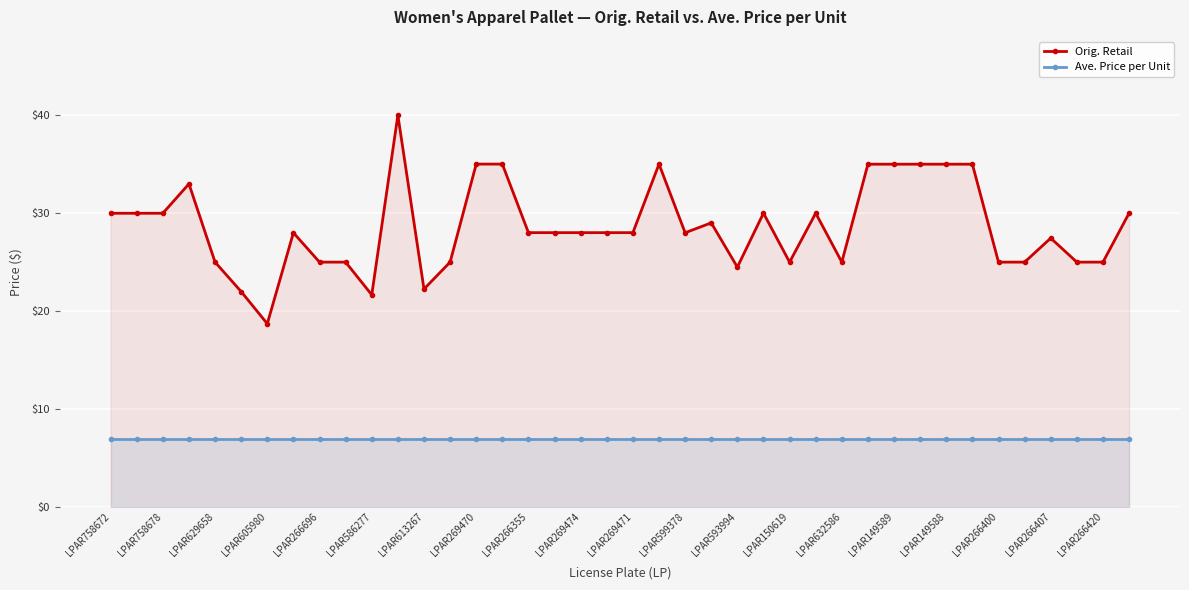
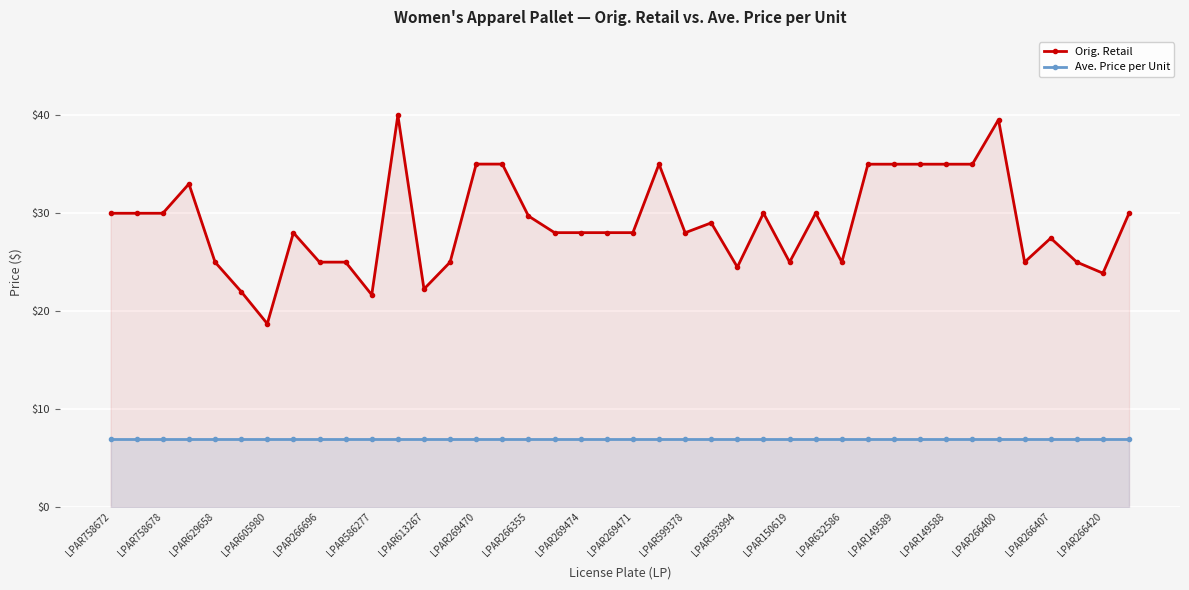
Orig. Retail, LPAR266355: $28 -> $30
Orig. Retail, LPAR266400: $25 -> $40
Orig. Retail, LPAR266420: $25 -> $24
